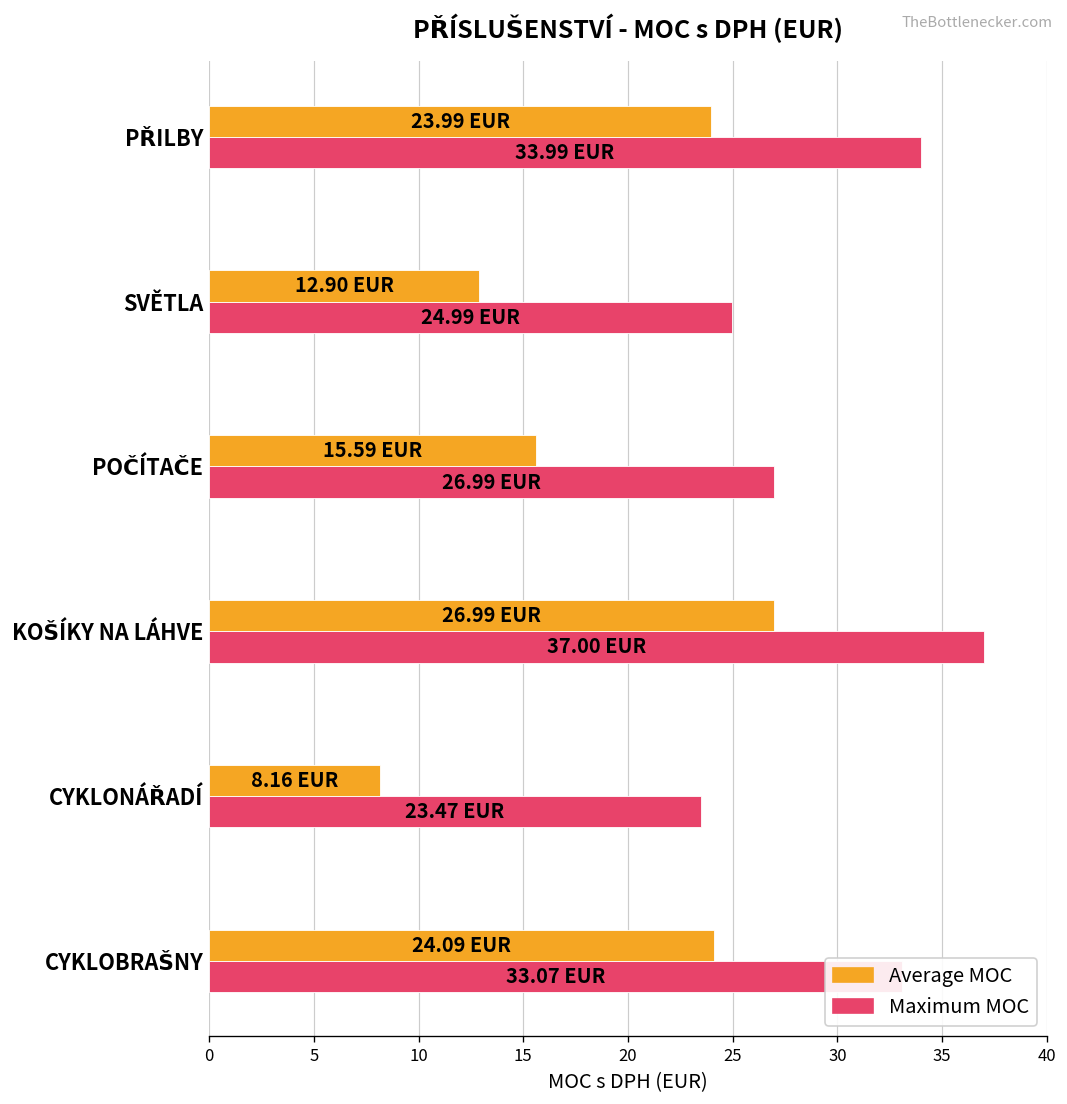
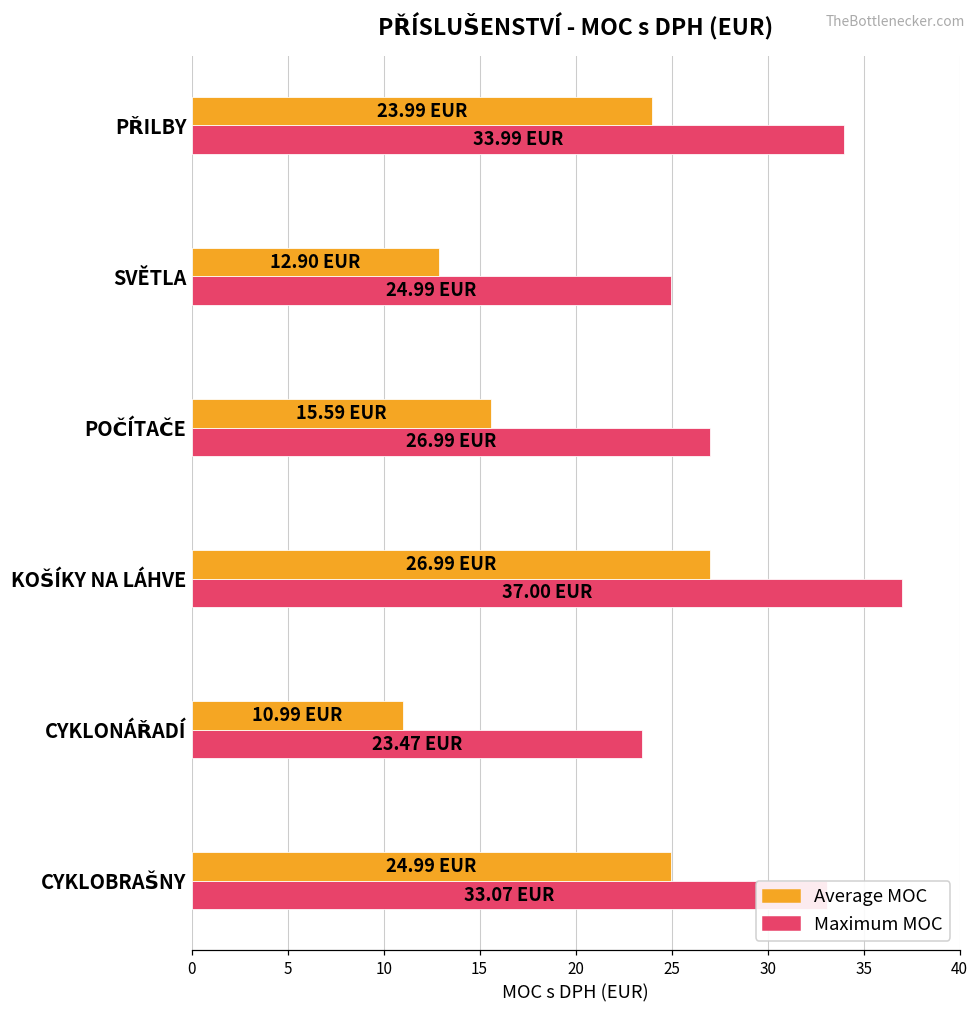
Average MOC, CYKLONÁŘADÍ: 8.16 -> 10.99
Average MOC, CYKLOBRAŠNY: 24.09 -> 24.99
